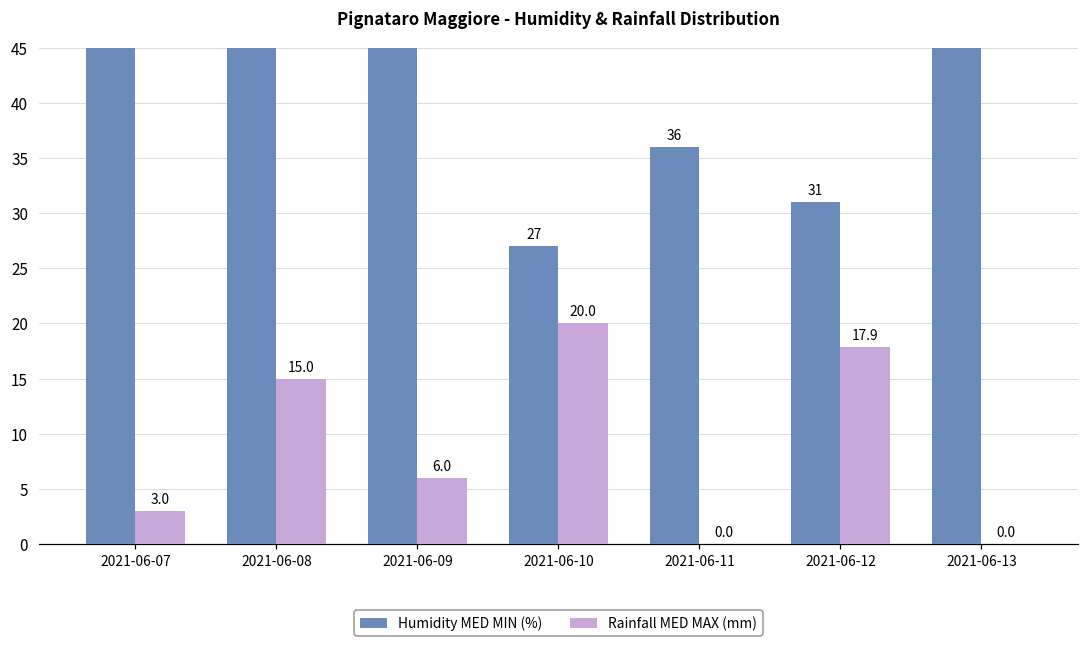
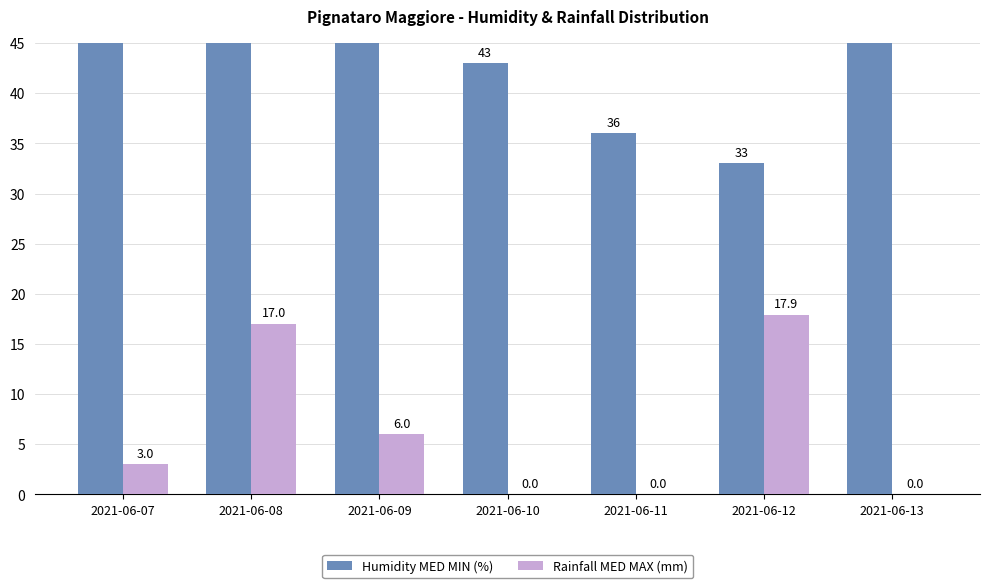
Rainfall MED MAX (mm), 2021-06-08: 15.0 -> 17.0
Humidity MED MIN (%), 2021-06-10: 27 -> 43
Rainfall MED MAX (mm), 2021-06-10: 20.0 -> 0.0
Humidity MED MIN (%), 2021-06-12: 31 -> 33
